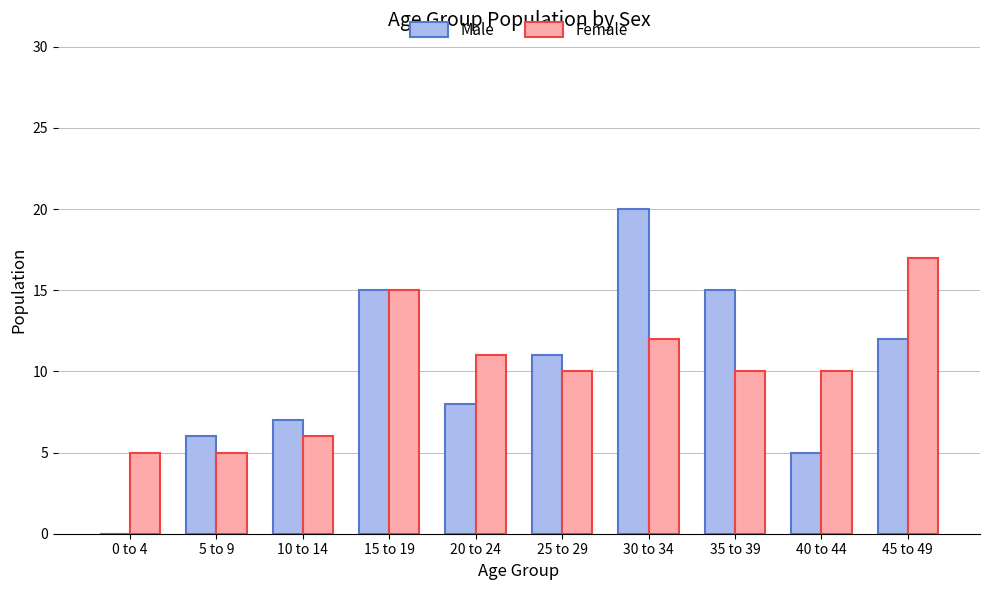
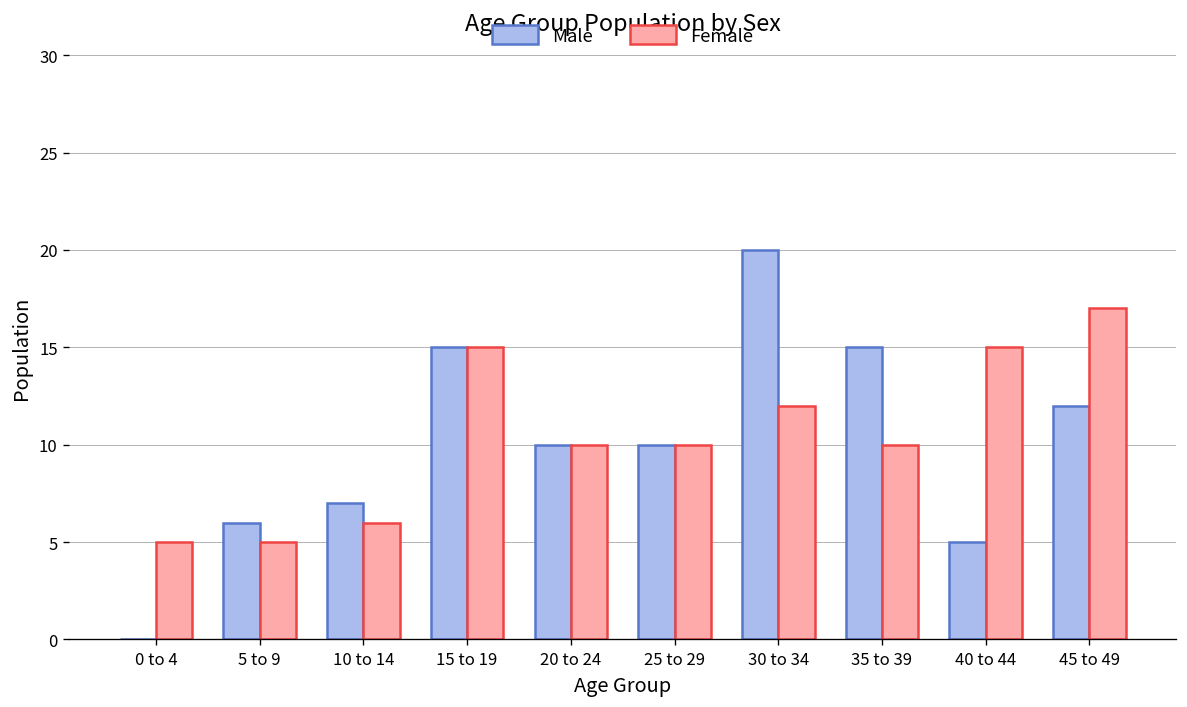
Male, 20 to 24: 8 -> 10
Female, 20 to 24: 11 -> 10
Male, 25 to 29: 11 -> 10
Female, 40 to 44: 10 -> 15
